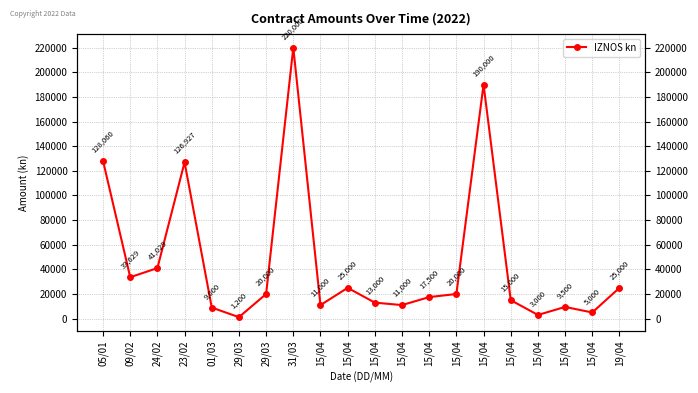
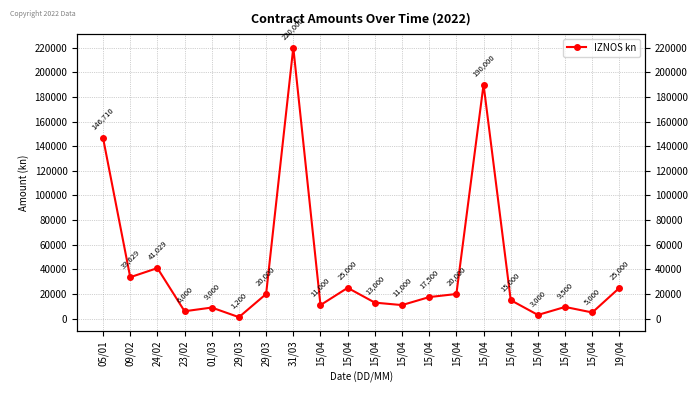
05/01: 128,060 -> 146,710
23/02: 126,927 -> 6,000
